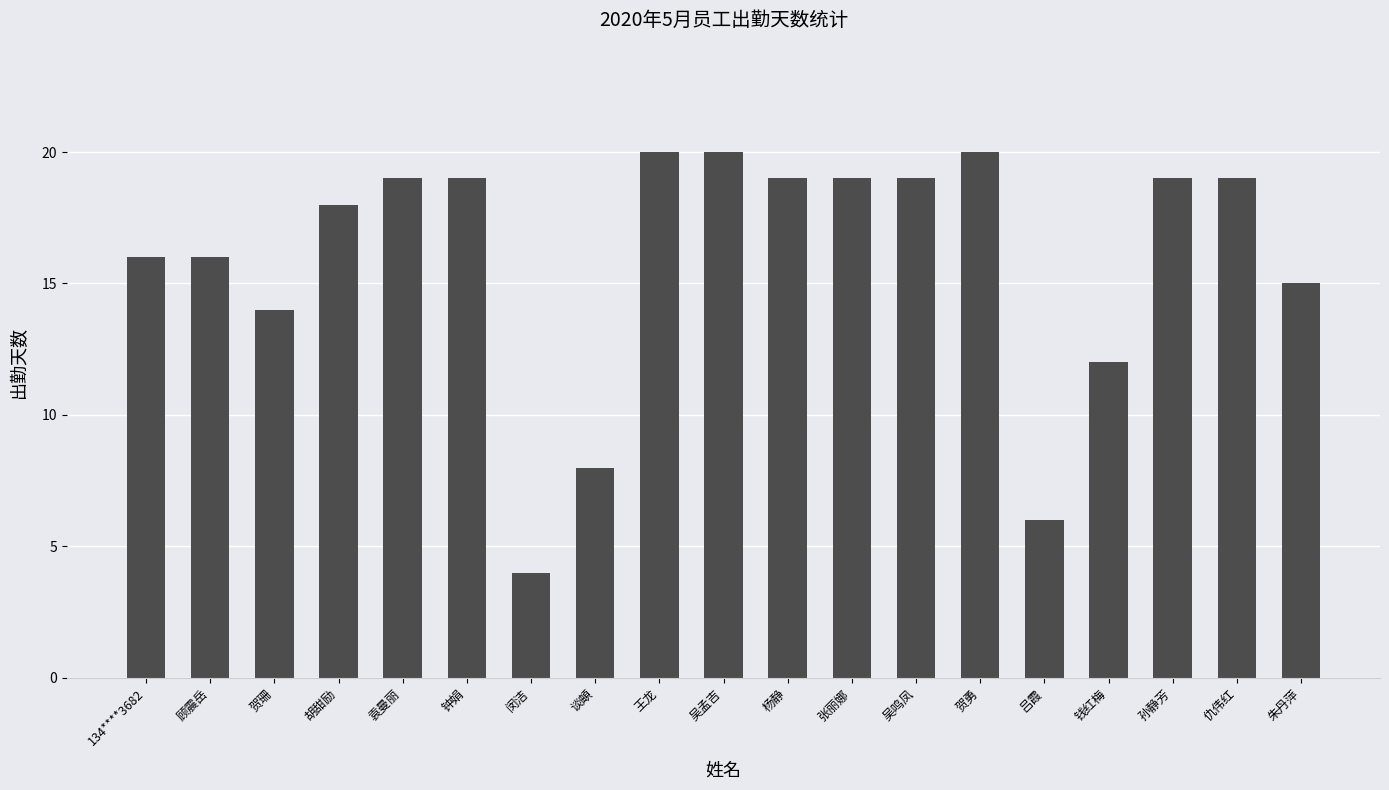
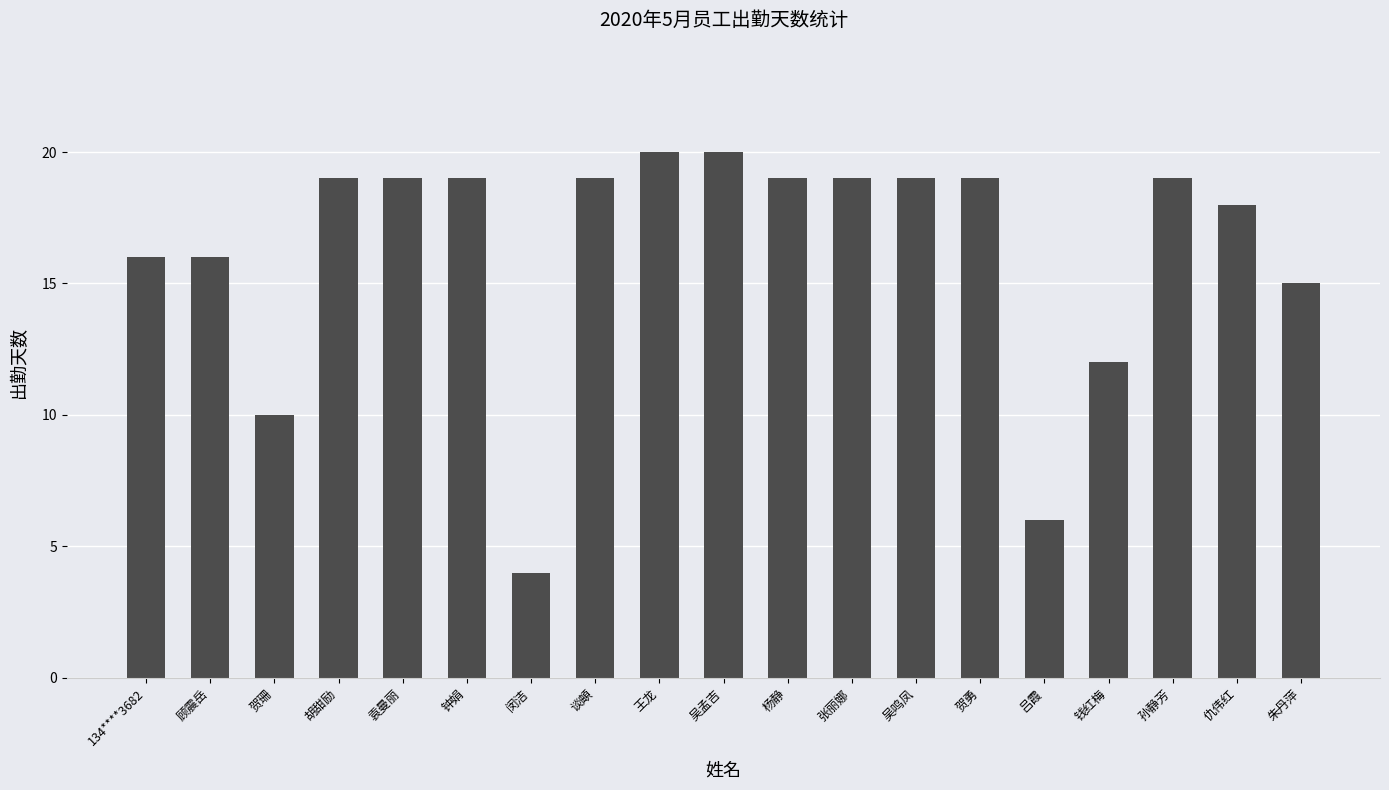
贺珊: 14 -> 10
胡甜励: 18 -> 19
谈頔: 8 -> 19
贺勇: 20 -> 19
仇伟红: 19 -> 18
